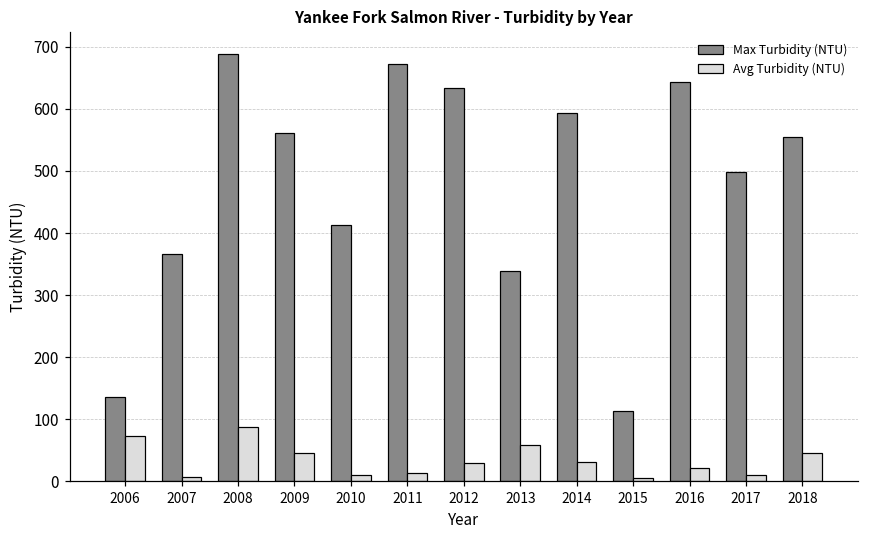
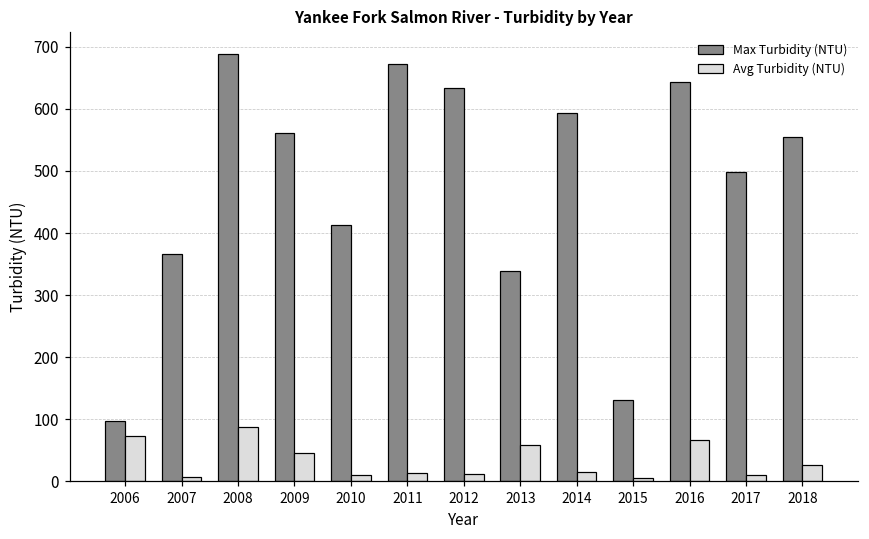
Max Turbidity (NTU), 2006: 140 -> 100
Avg Turbidity (NTU), 2012: 30 -> 10
Avg Turbidity (NTU), 2014: 30 -> 10
Max Turbidity (NTU), 2015: 110 -> 130
Avg Turbidity (NTU), 2016: 20 -> 70
Avg Turbidity (NTU), 2018: 50 -> 30
